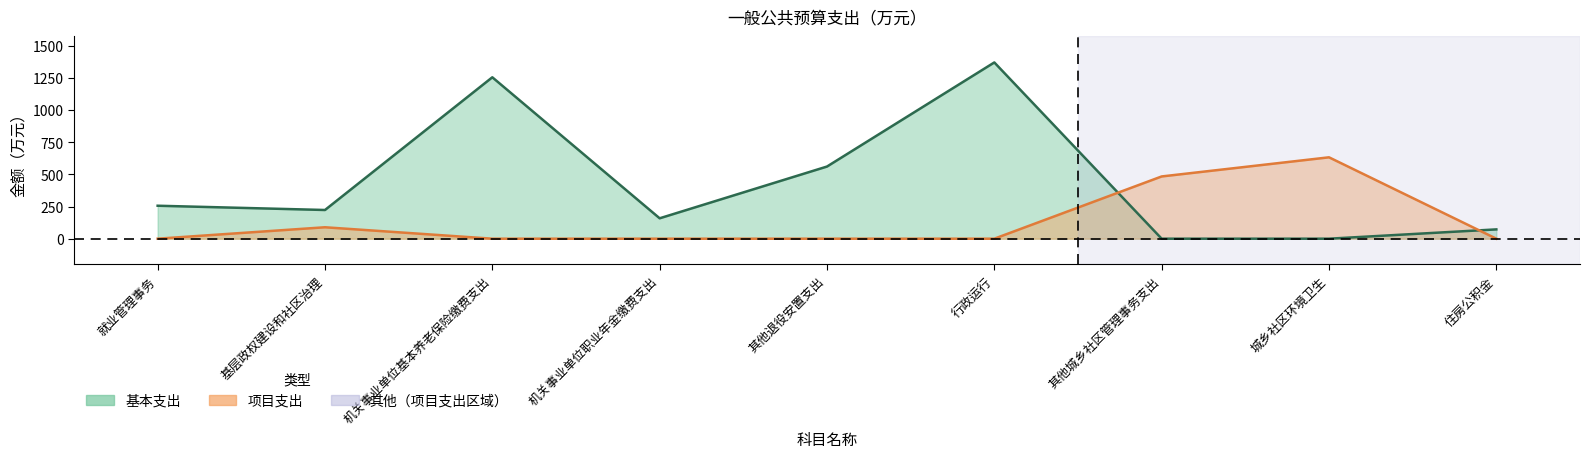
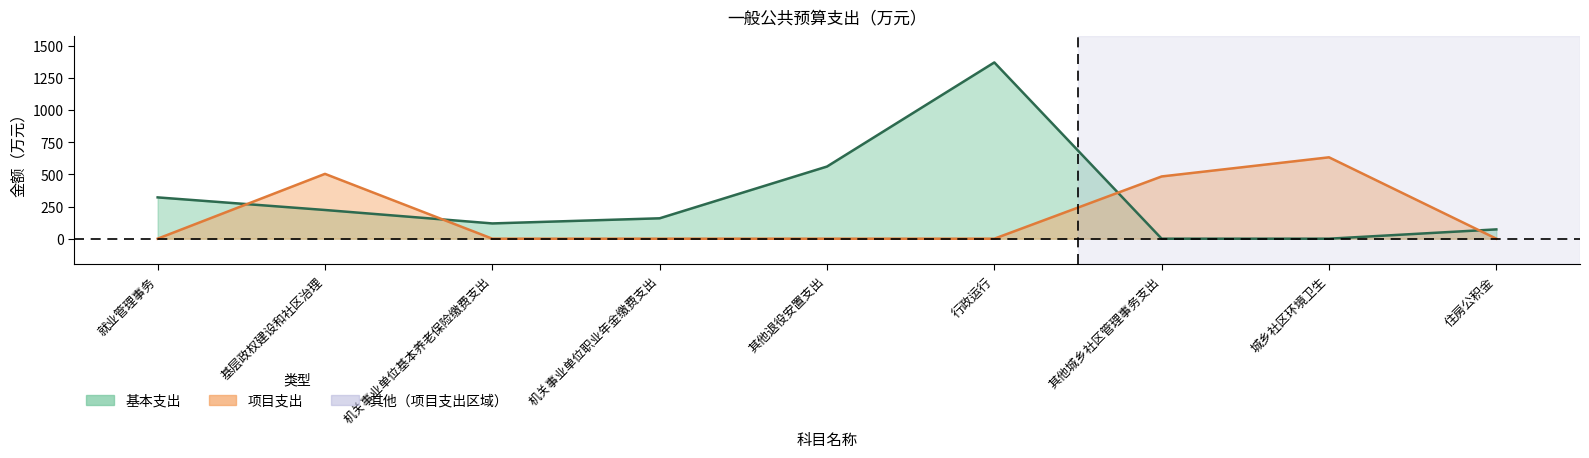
基本支出, 就业管理事务: 260 -> 320
项目支出, 基层政权建设和社区治理: 90 -> 500
基本支出, 机关事业单位基本养老保险缴费支出: 1260 -> 120
